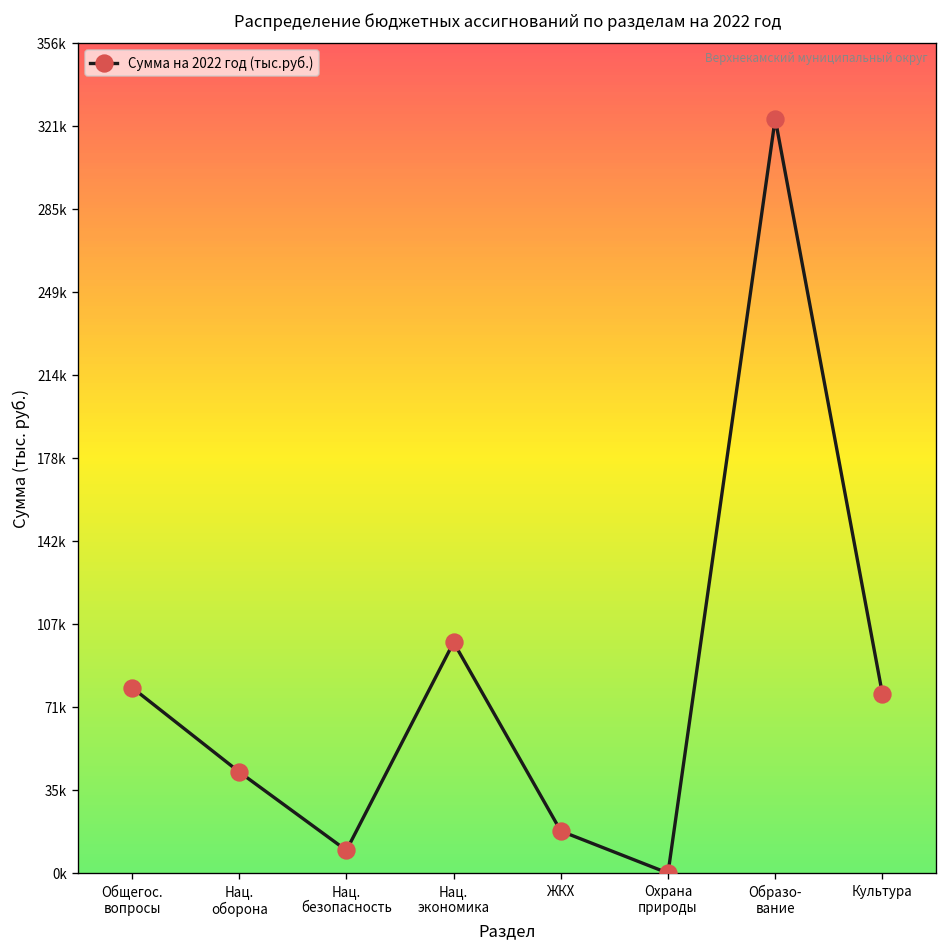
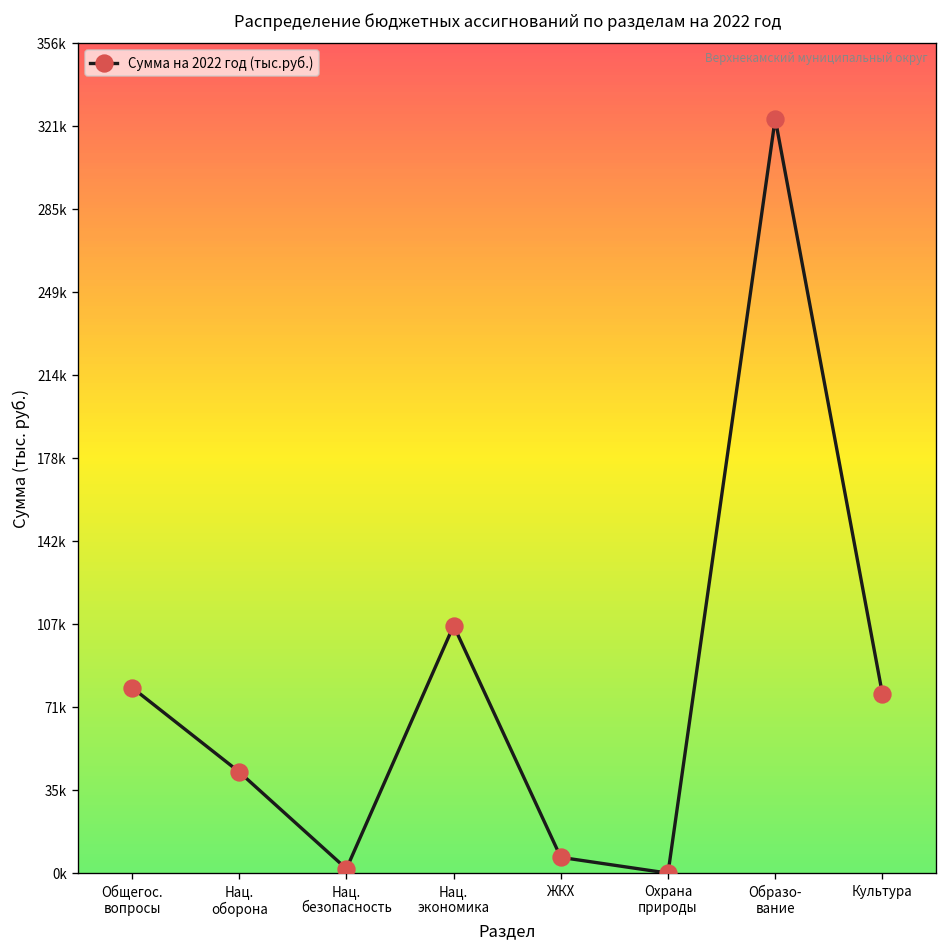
Нац. безопасность: 10000 -> 2000
Нац. экономика: 99000 -> 106000
ЖКХ: 18000 -> 7000
